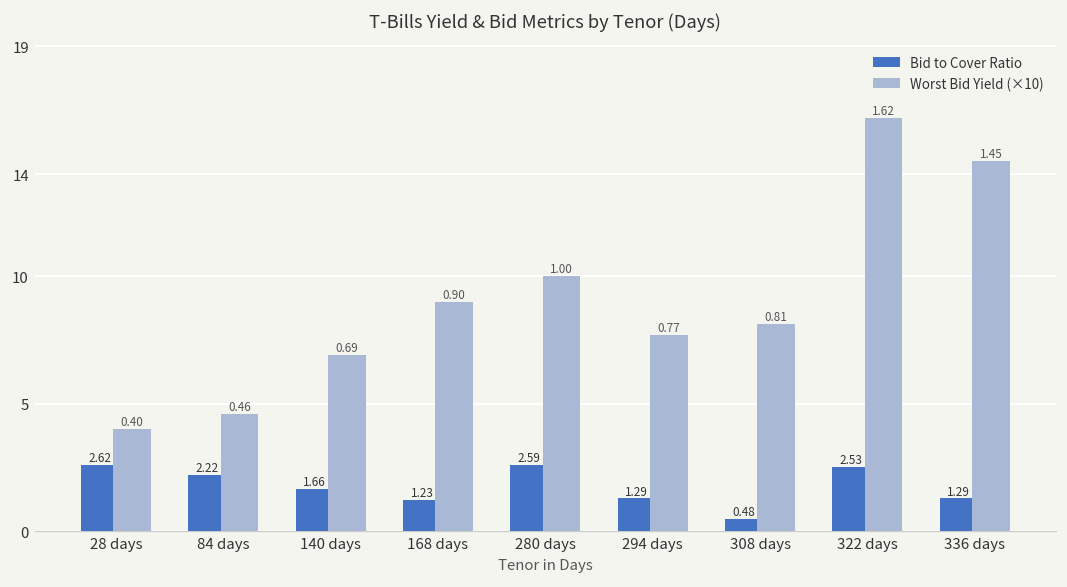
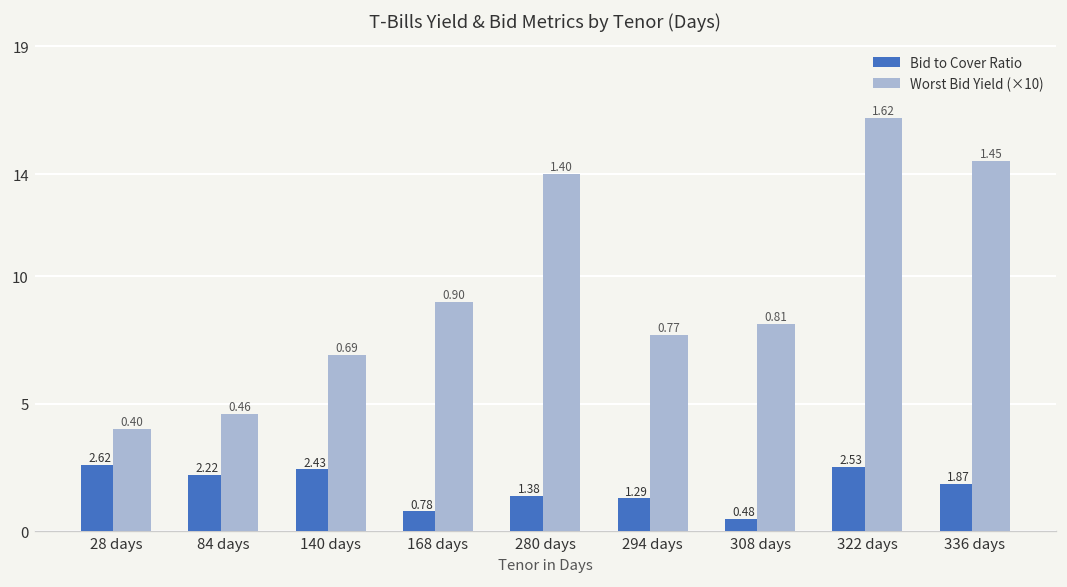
Bid to Cover Ratio, 140 days: 1.66 -> 2.43
Bid to Cover Ratio, 168 days: 1.23 -> 0.78
Bid to Cover Ratio, 280 days: 2.59 -> 1.38
Worst Bid Yield (×10), 280 days: 1.00 -> 1.40
Bid to Cover Ratio, 336 days: 1.29 -> 1.87
